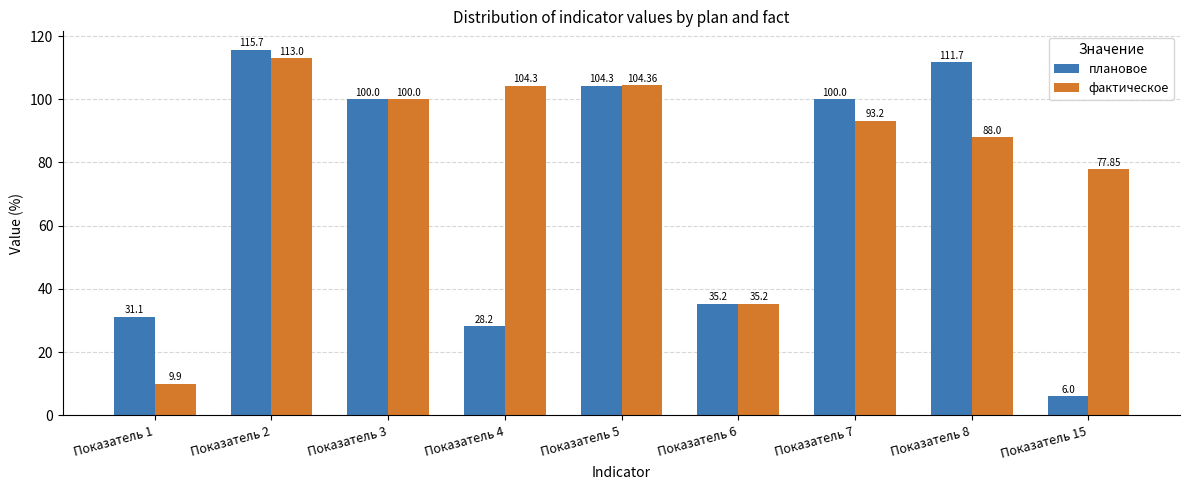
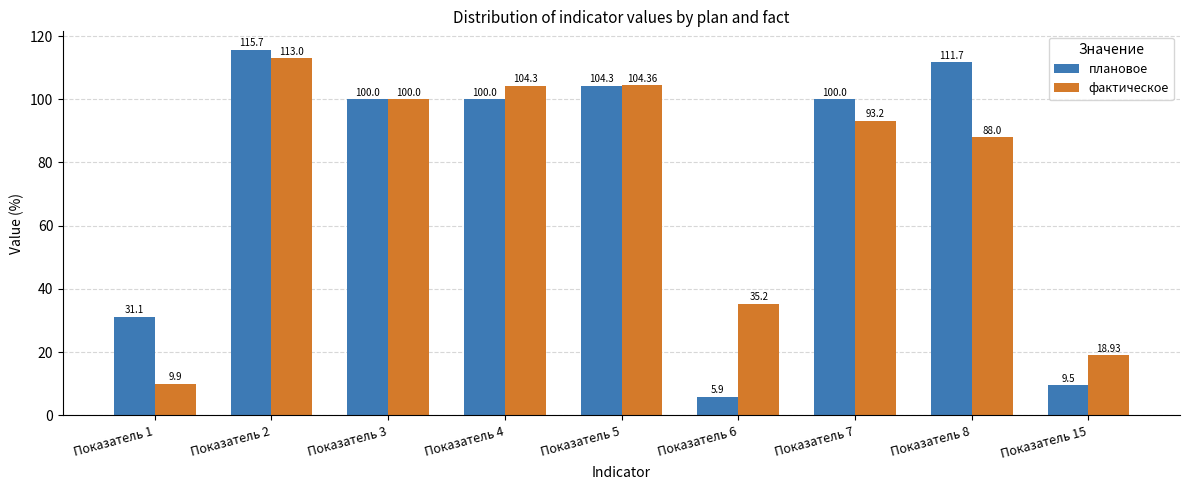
плановое, Показатель 4: 28.2 -> 100.0
плановое, Показатель 6: 35.2 -> 5.9
плановое, Показатель 15: 6.0 -> 9.5
фактическое, Показатель 15: 77.85 -> 18.93
